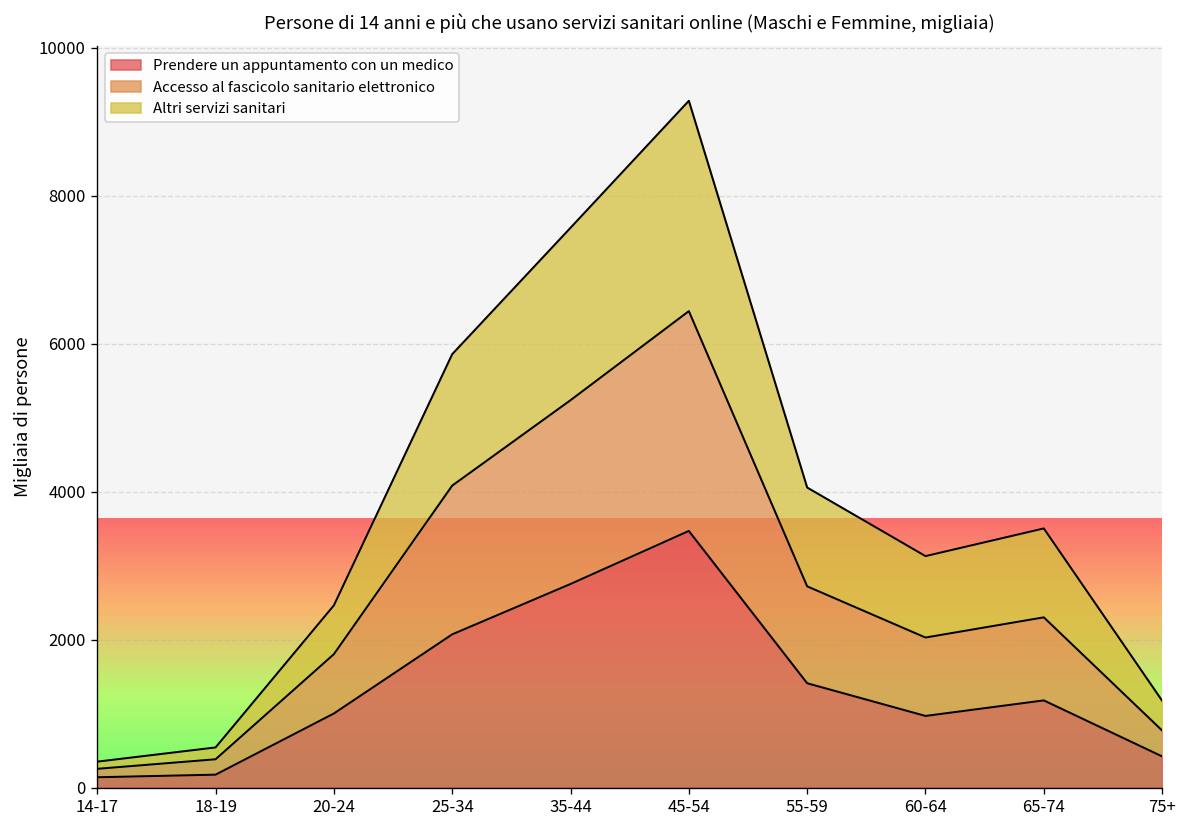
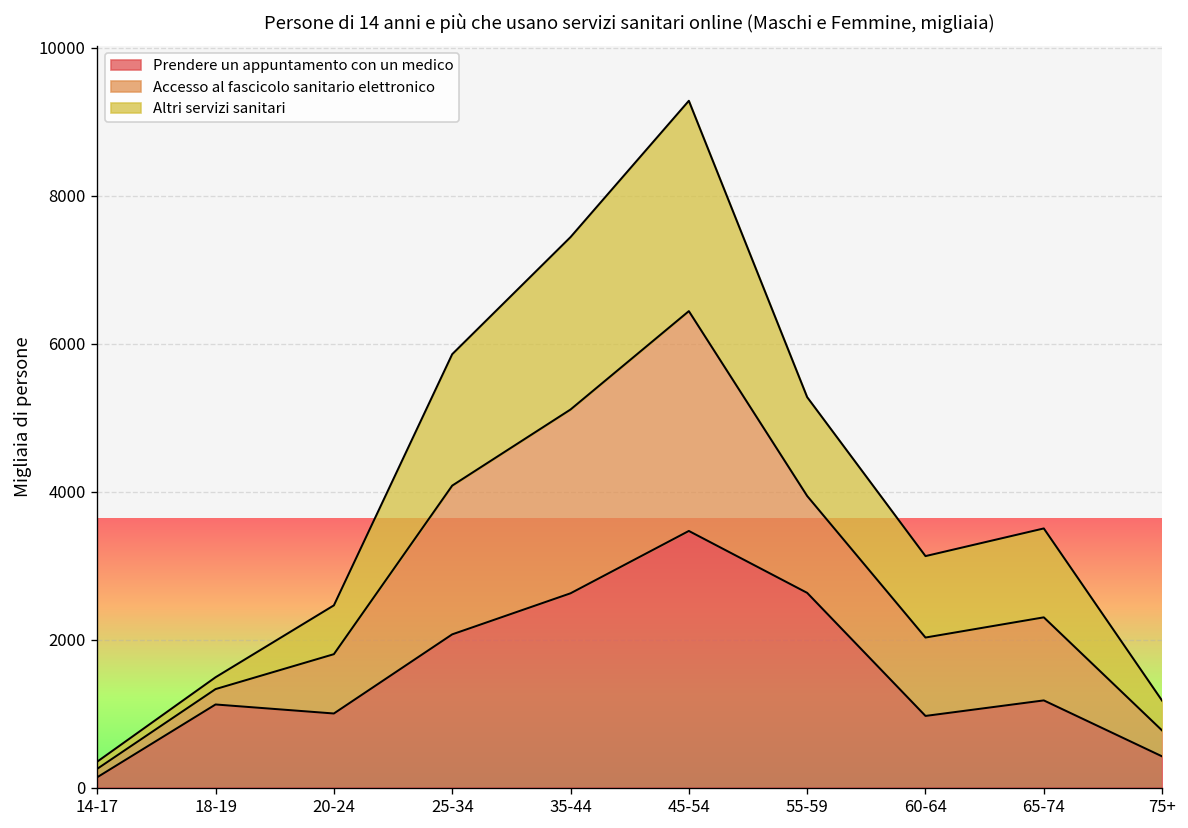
Prendere un appuntamento con un medico, 18-19: 200 -> 1100
Prendere un appuntamento con un medico, 35-44: 2800 -> 2600
Prendere un appuntamento con un medico, 55-59: 1400 -> 2600
